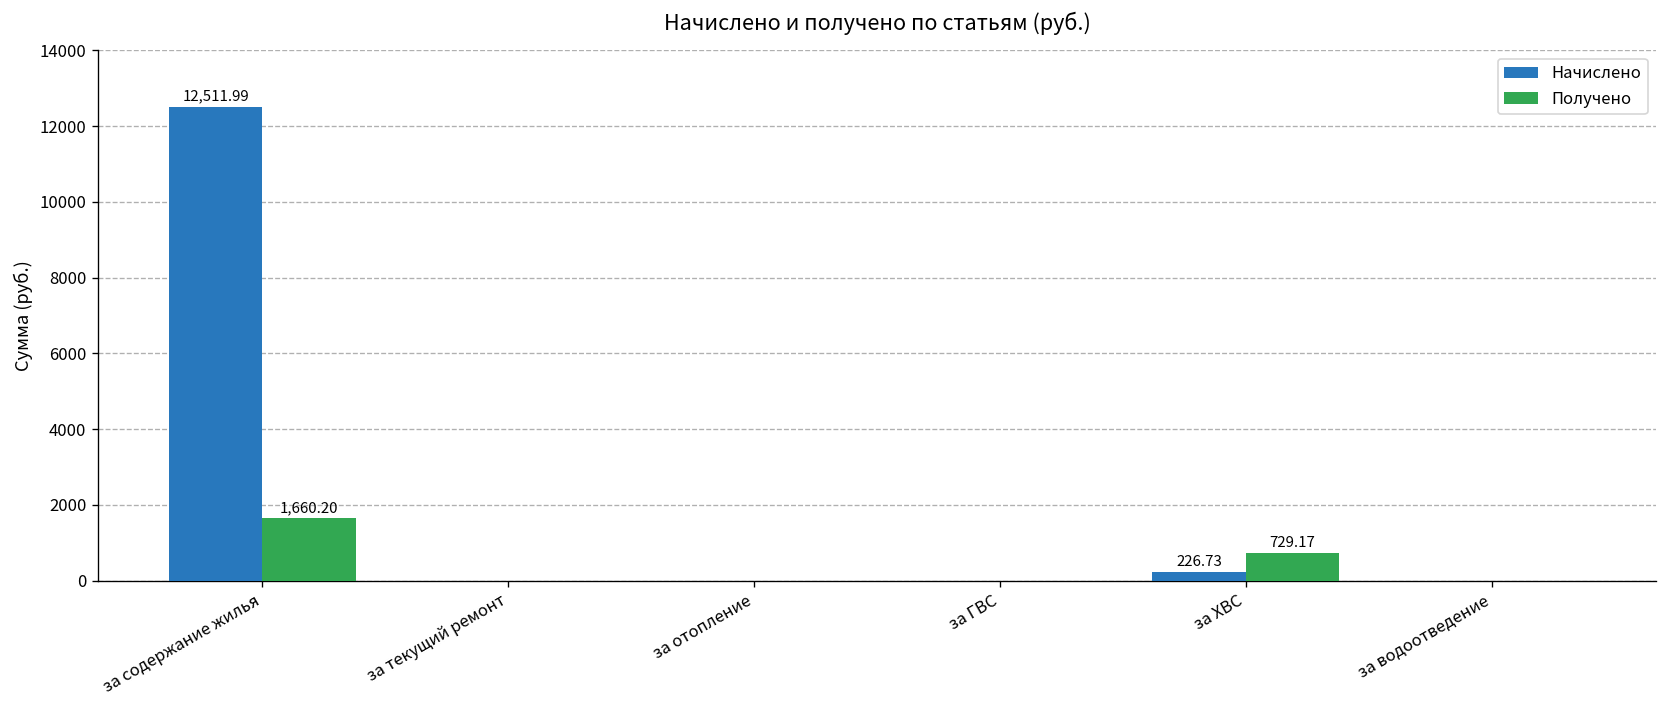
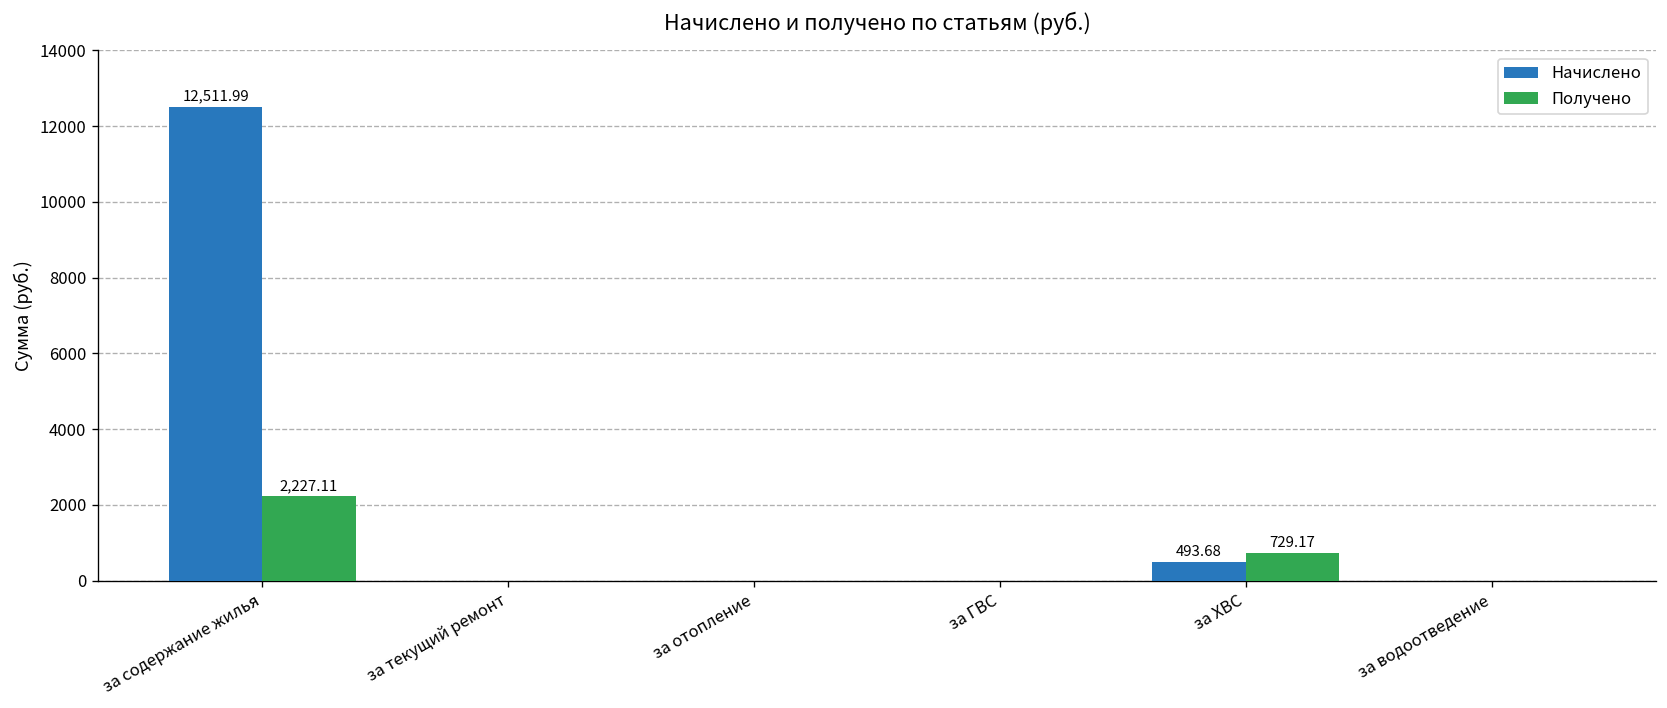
Получено, за содержание жилья: 1,660.20 -> 2,227.11
Начислено, за ХВС: 226.73 -> 493.68
